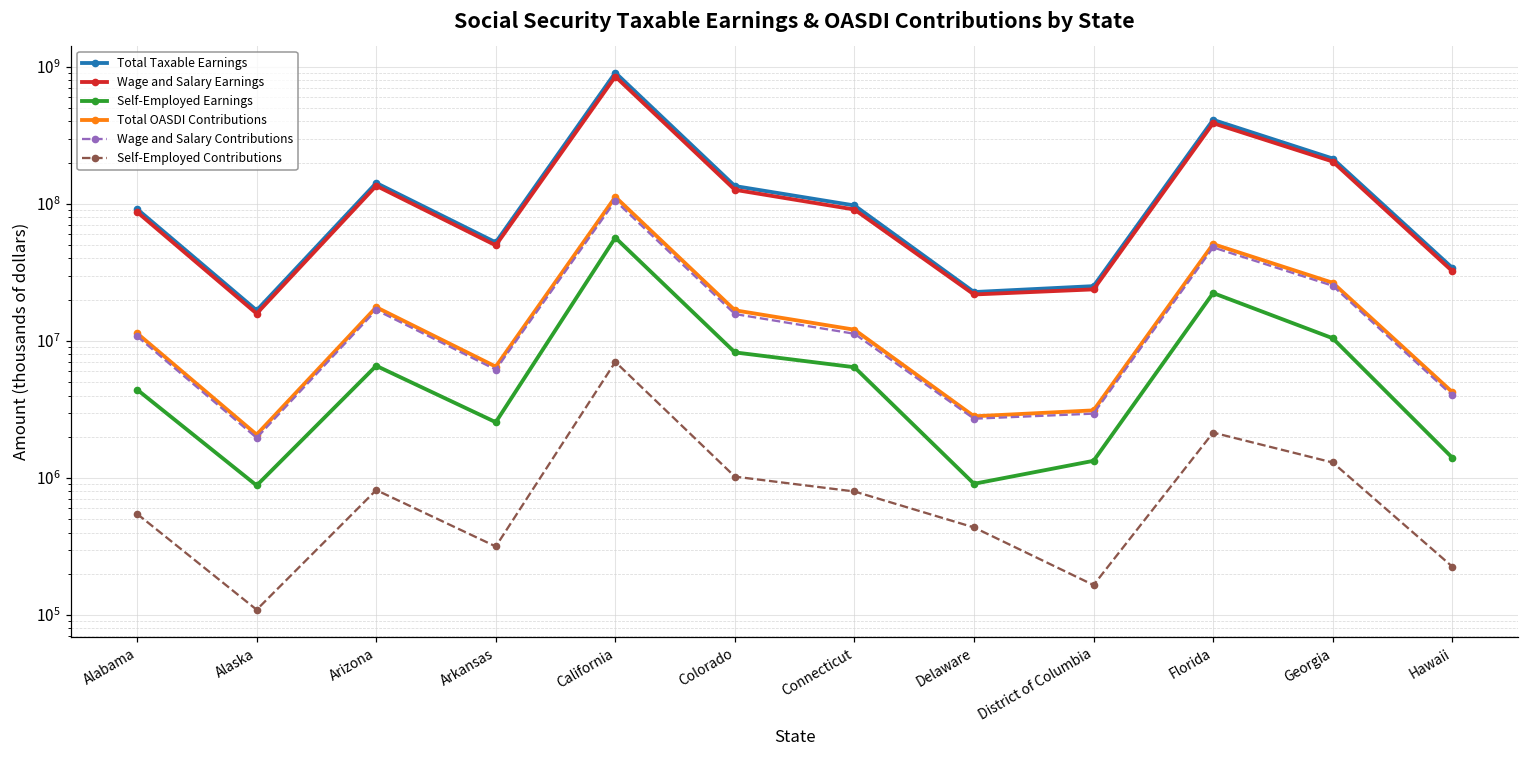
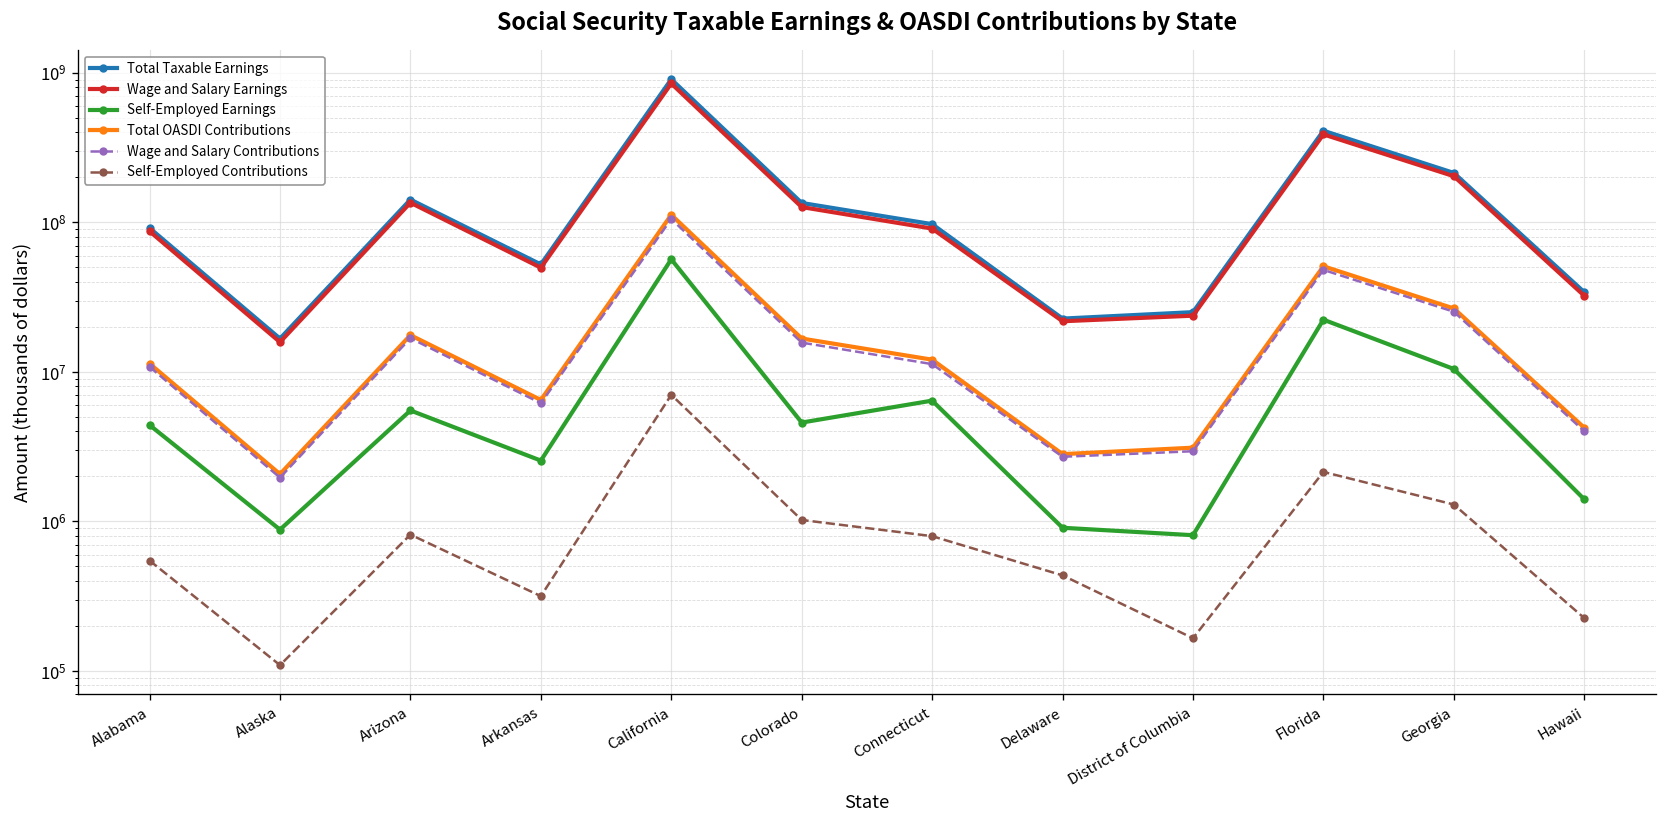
Self-Employed Earnings, Arizona: 7000000 -> 6000000
Self-Employed Earnings, Colorado: 8000000 -> 4600000
Self-Employed Earnings, District of Columbia: 1300000 -> 800000
